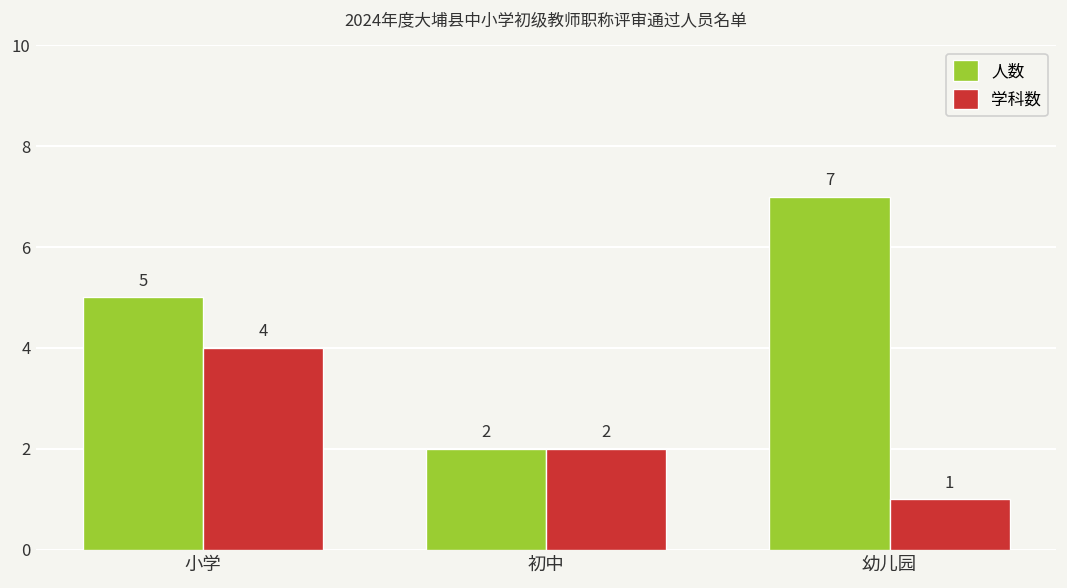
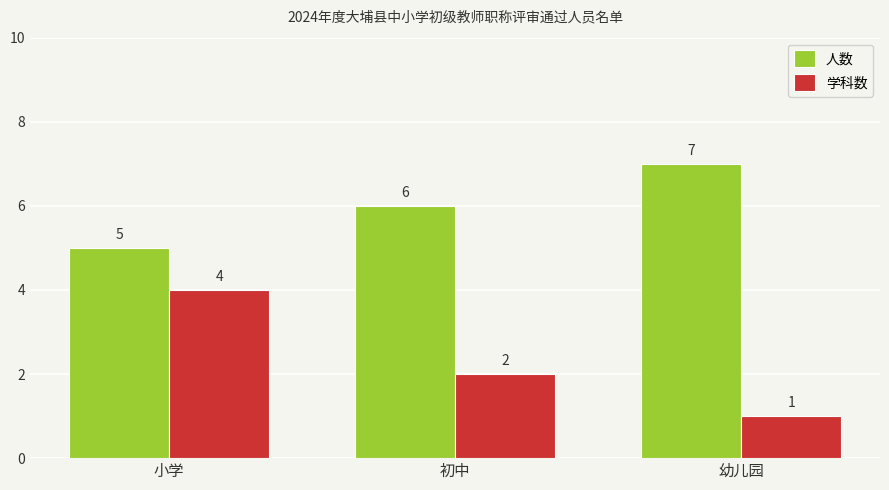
人数, 初中: 2 -> 6
